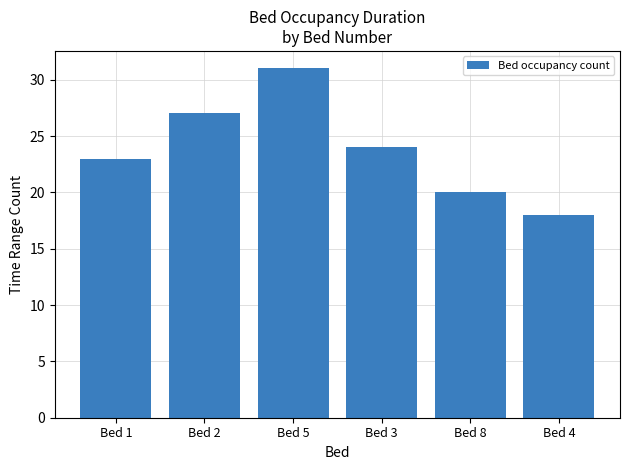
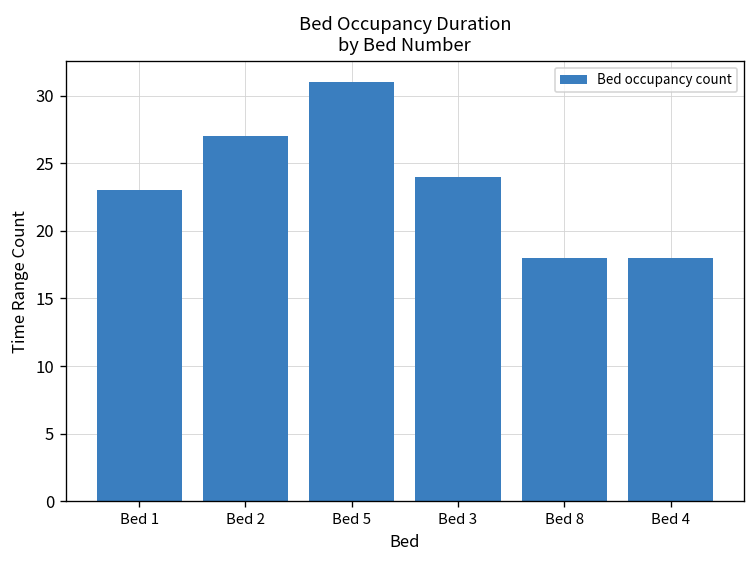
Bed 8: 20 -> 18
